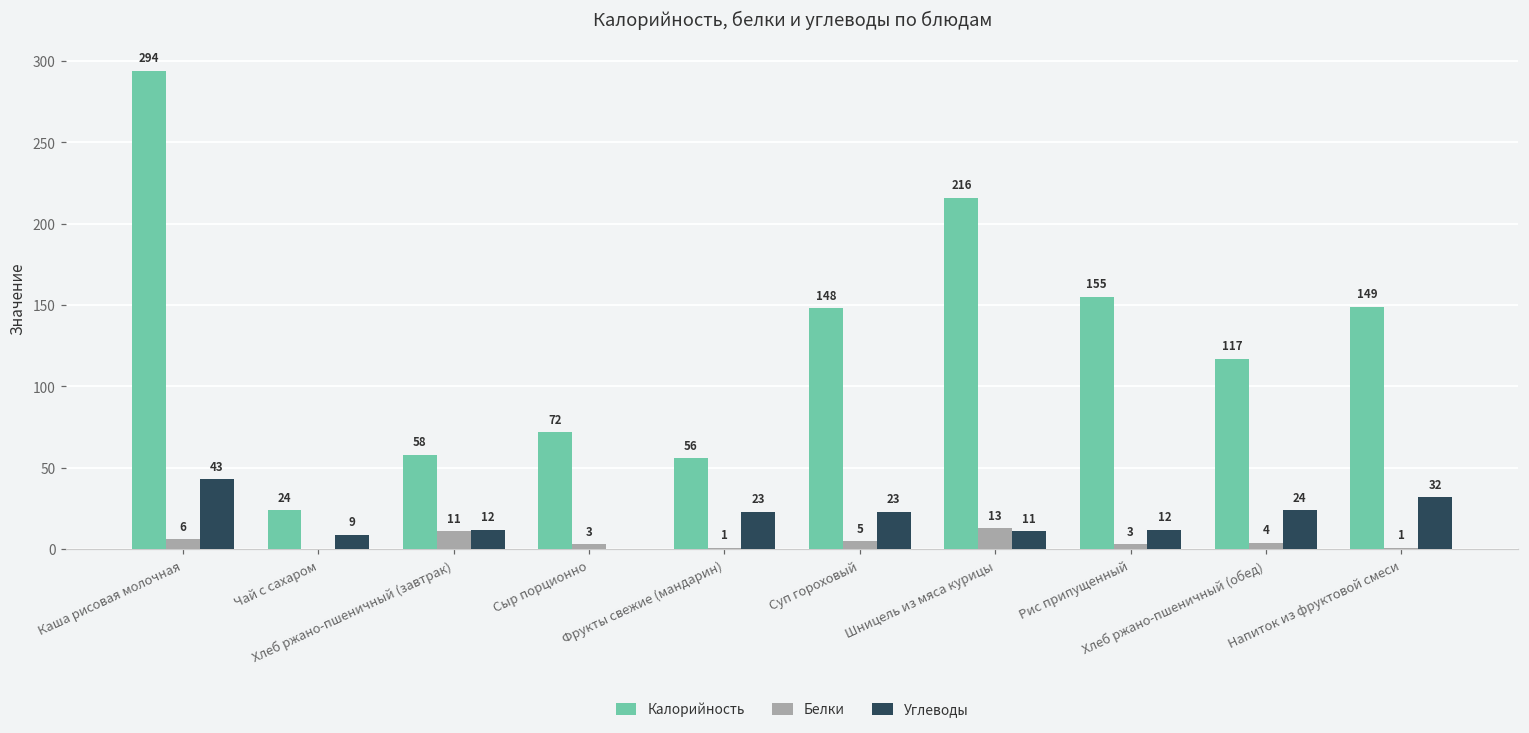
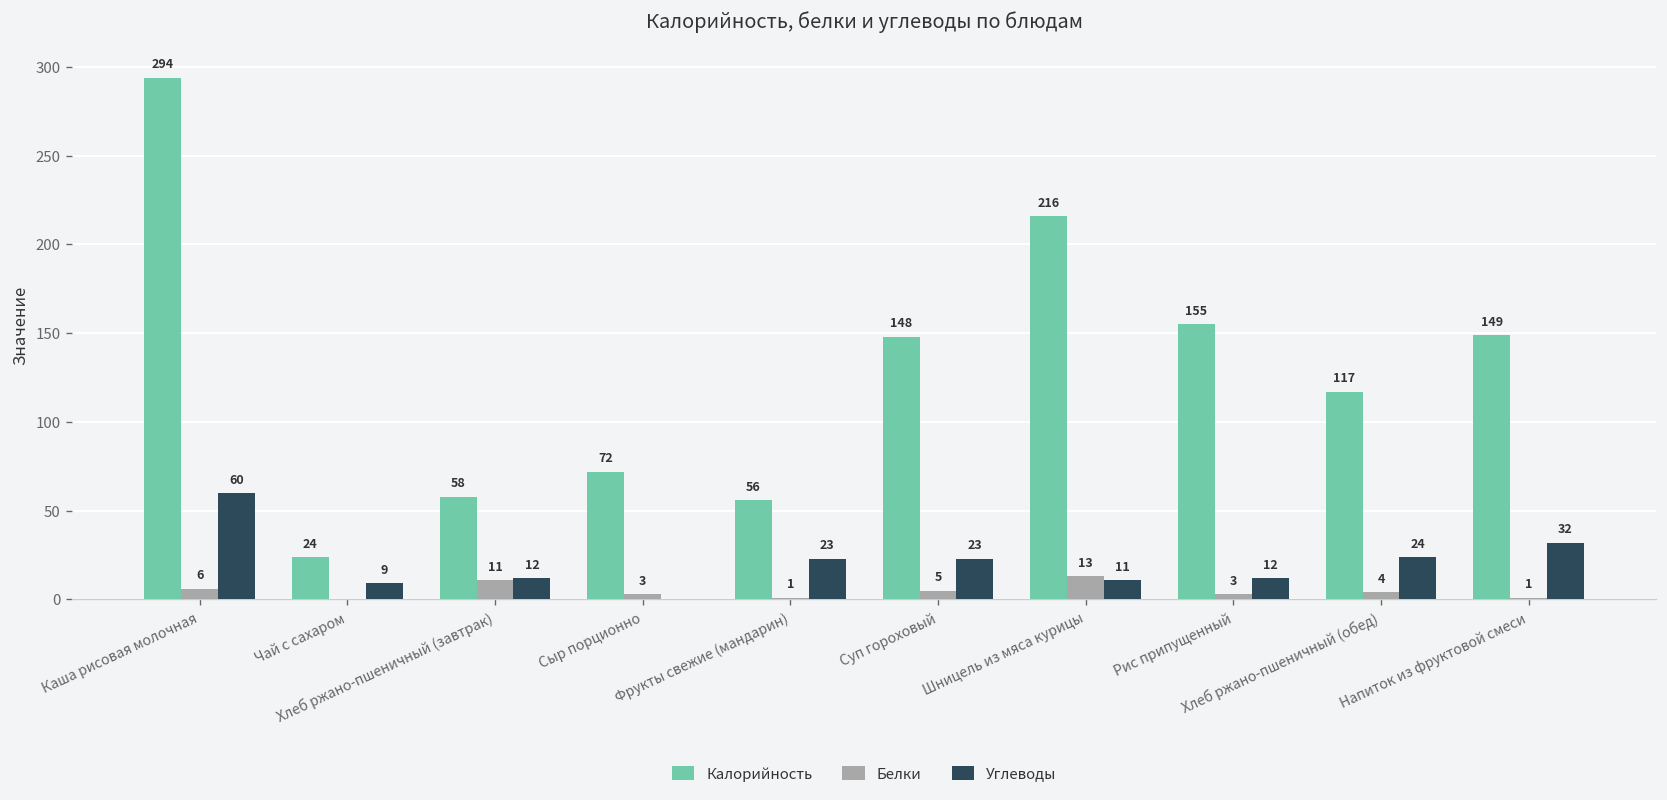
Углеводы, Каша рисовая молочная: 43 -> 60
